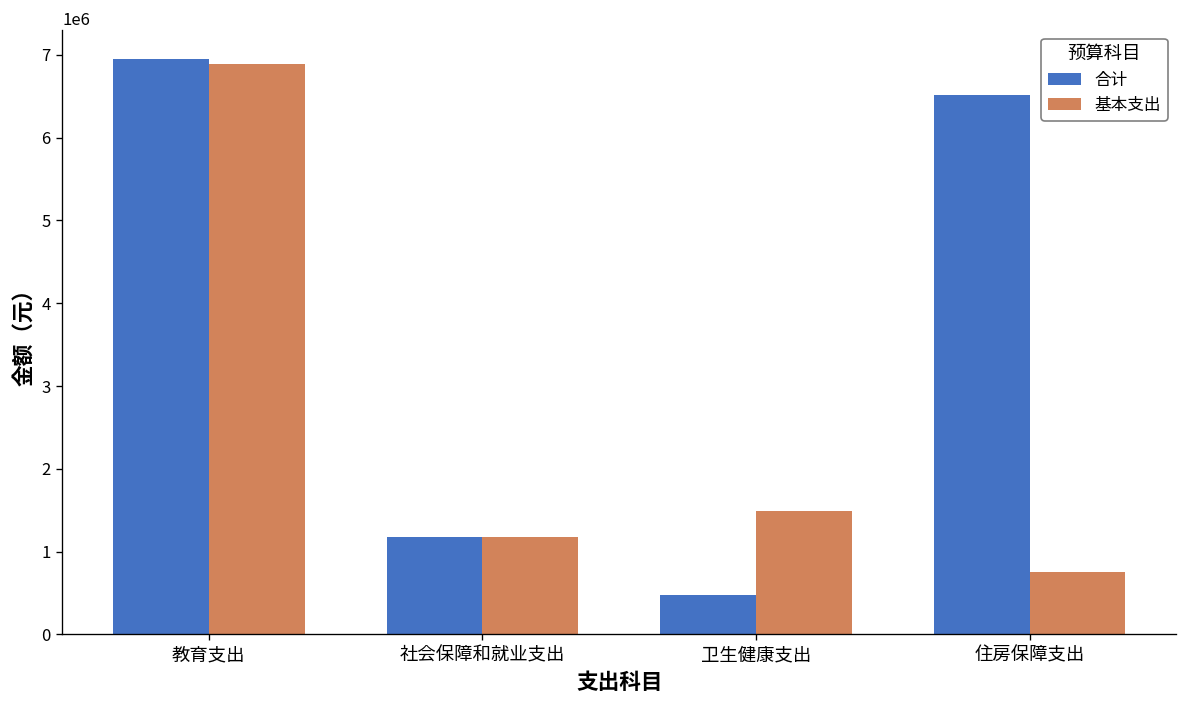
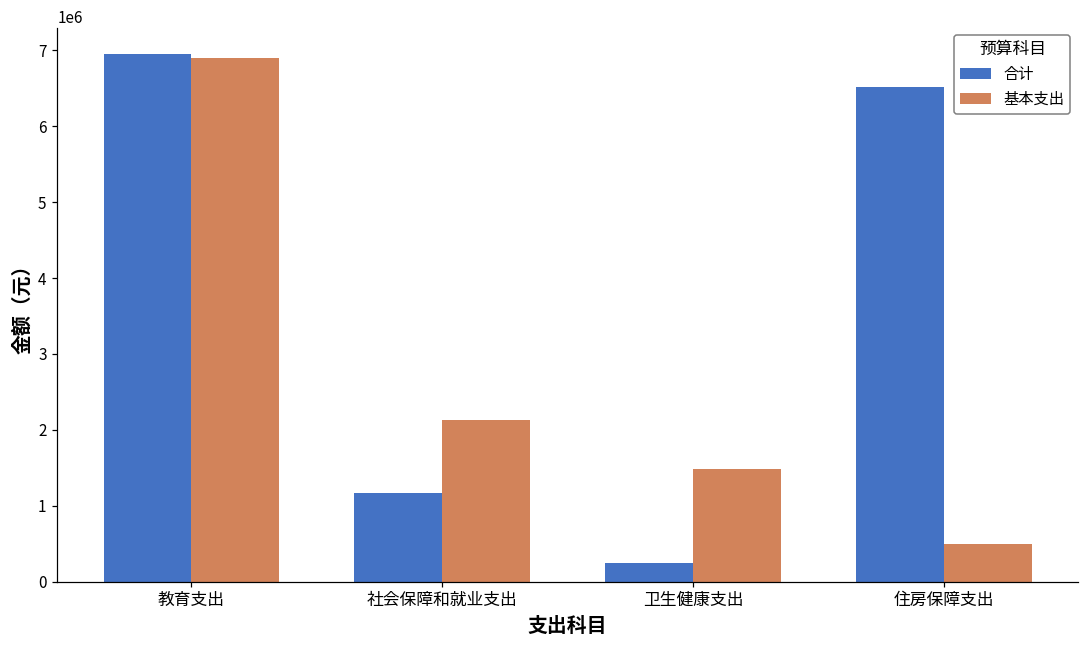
基本支出, 社会保障和就业支出: 1200000 -> 2100000
合计, 卫生健康支出: 500000 -> 200000
基本支出, 住房保障支出: 800000 -> 500000
